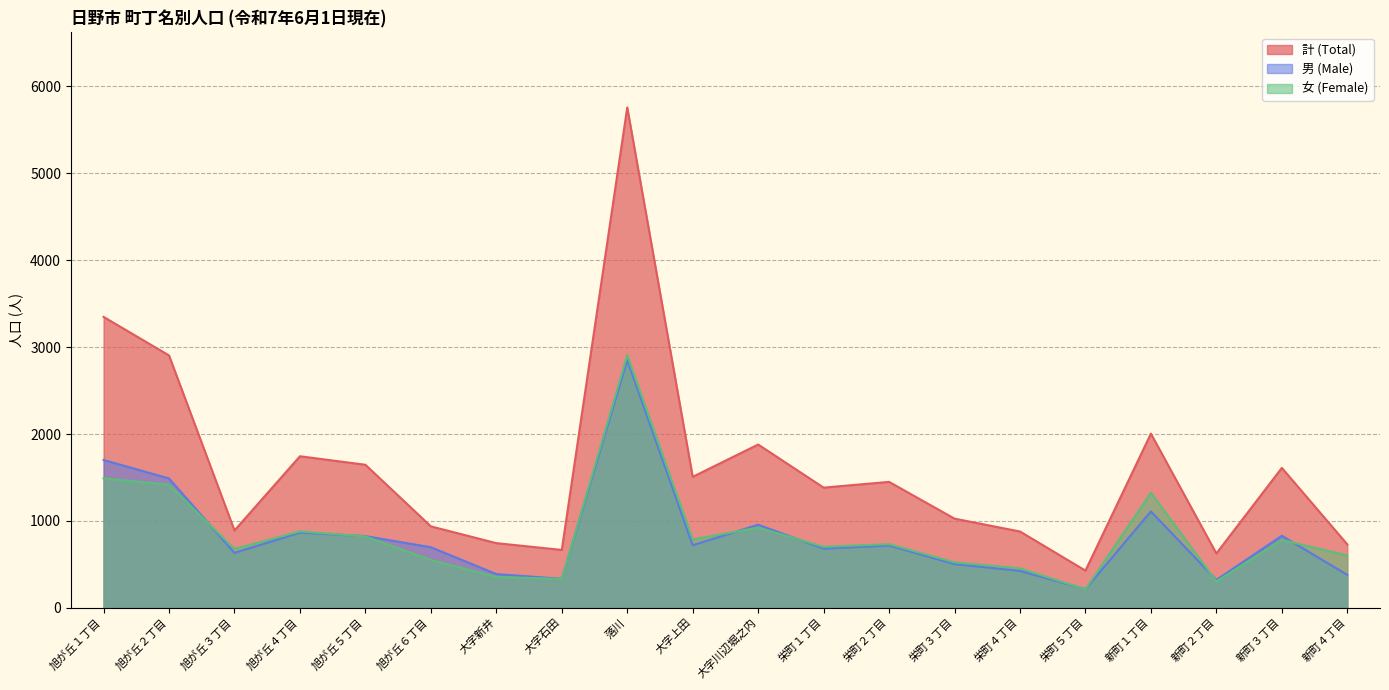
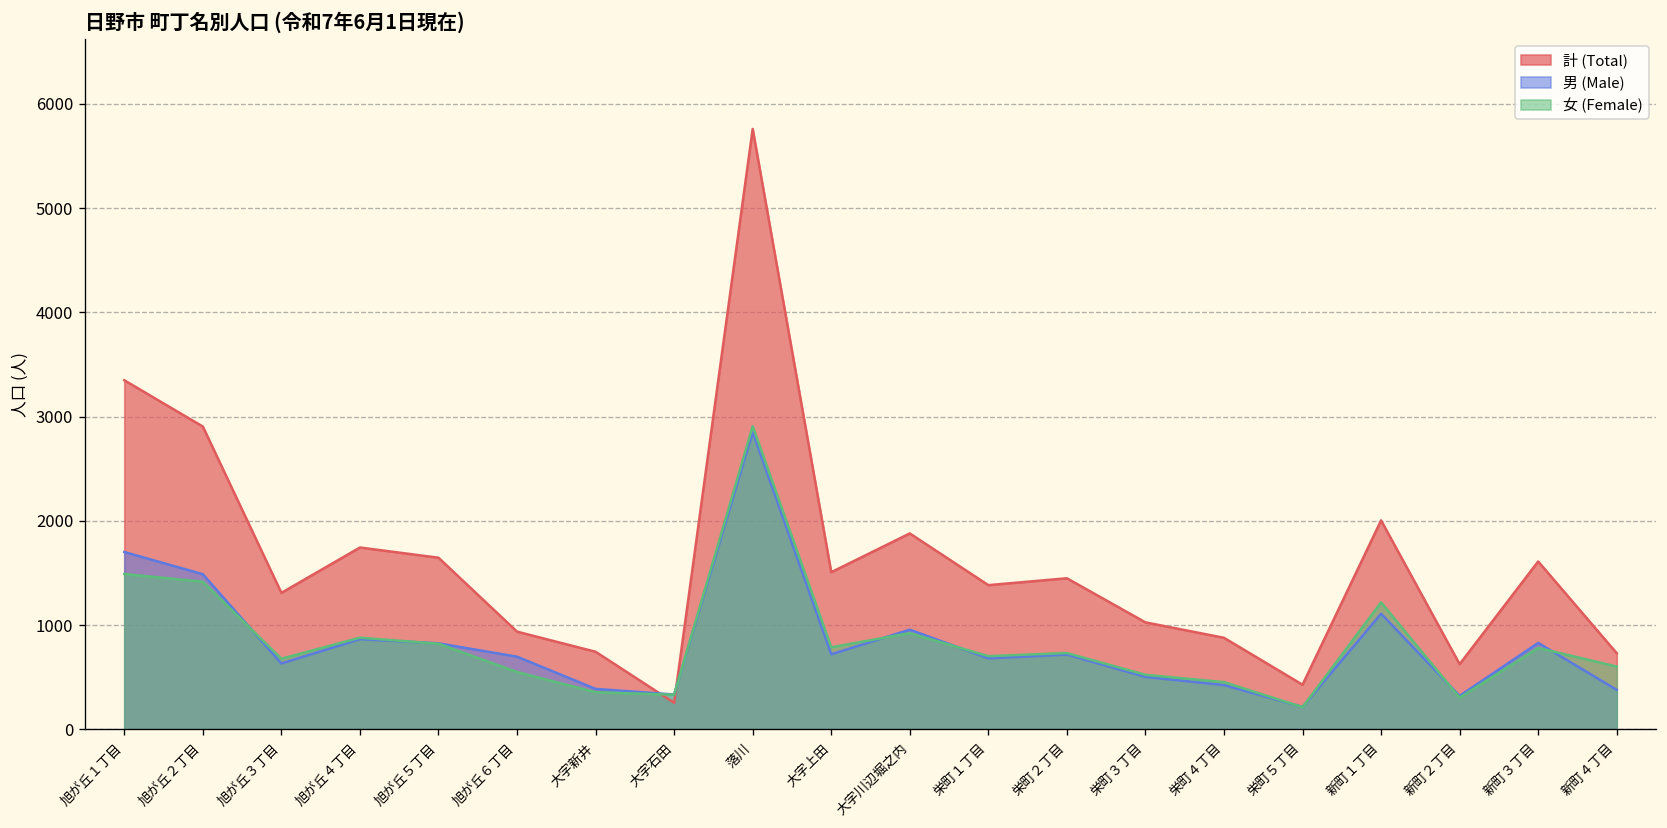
計 (Total), 旭が丘３丁目: 900 -> 1300
計 (Total), 大字石田: 700 -> 300
女 (Female), 新町１丁目: 1300 -> 1200
